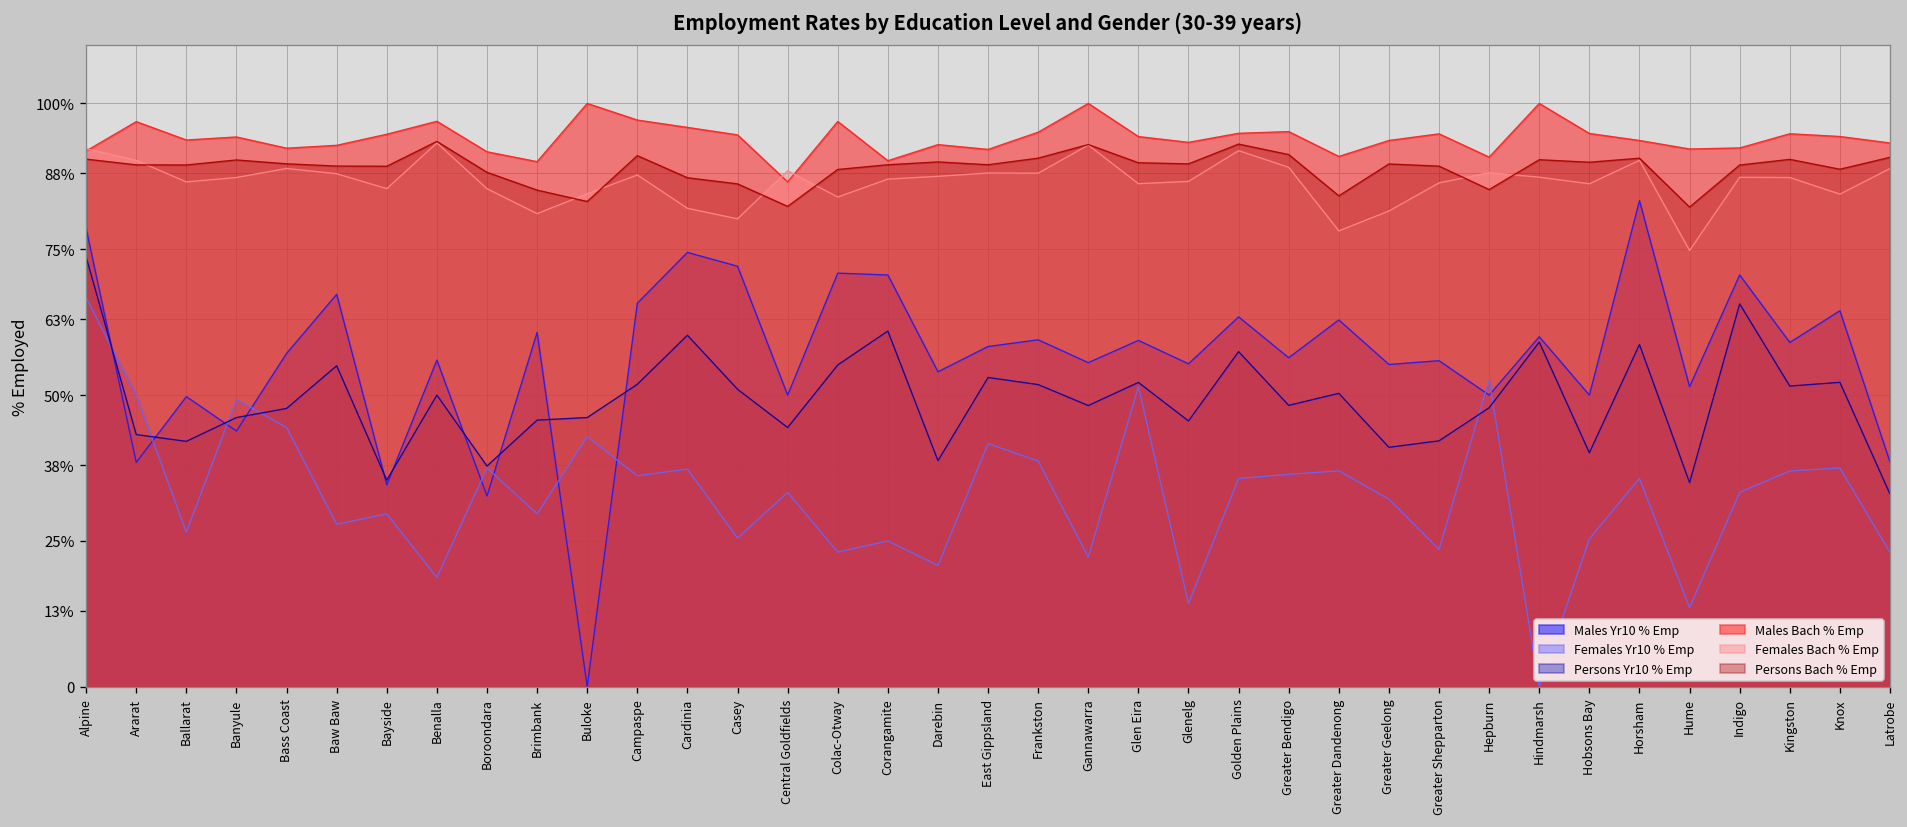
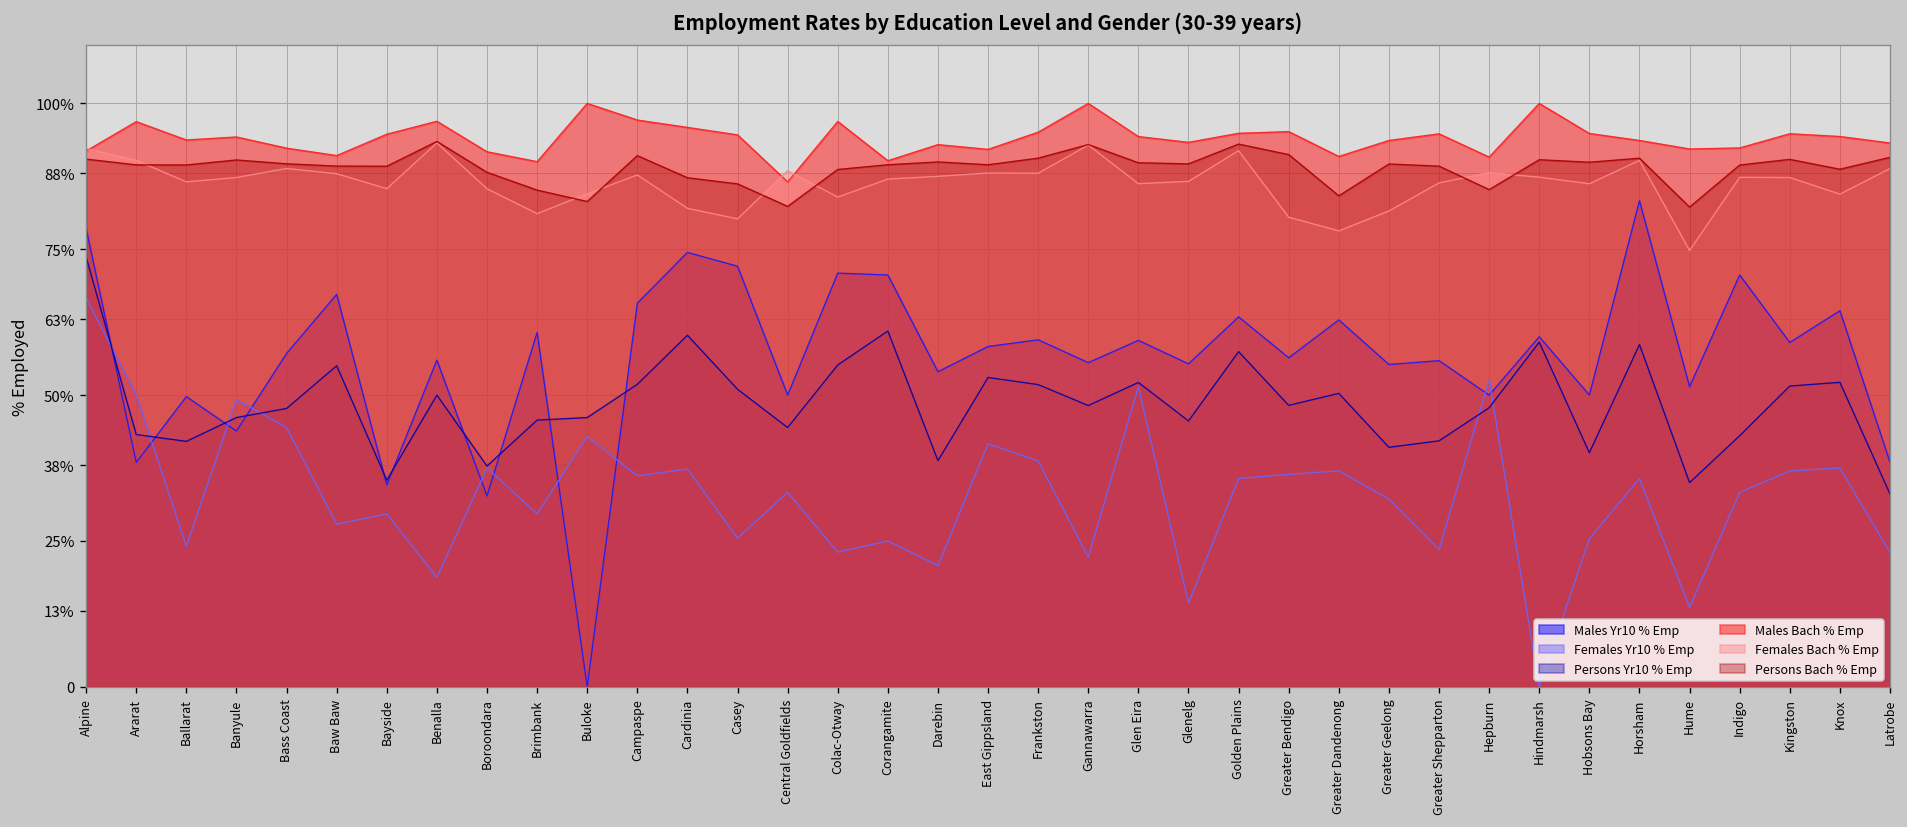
Females Yr10 % Emp, Ballarat: 27% -> 24%
Males Bach % Emp, Baw Baw: 93% -> 91%
Females Bach % Emp, Greater Bendigo: 89% -> 80%
Persons Yr10 % Emp, Indigo: 66% -> 43%
